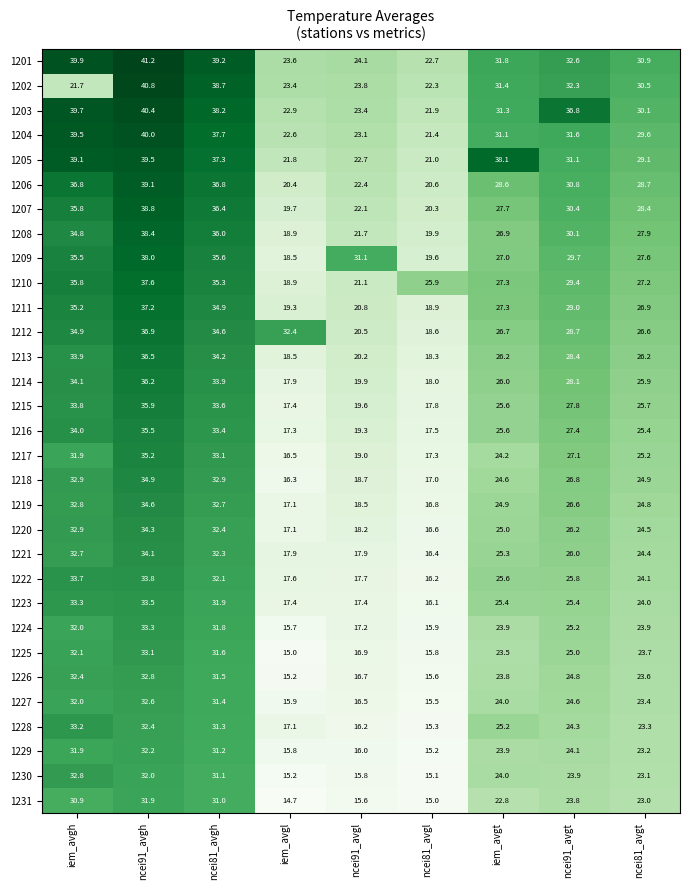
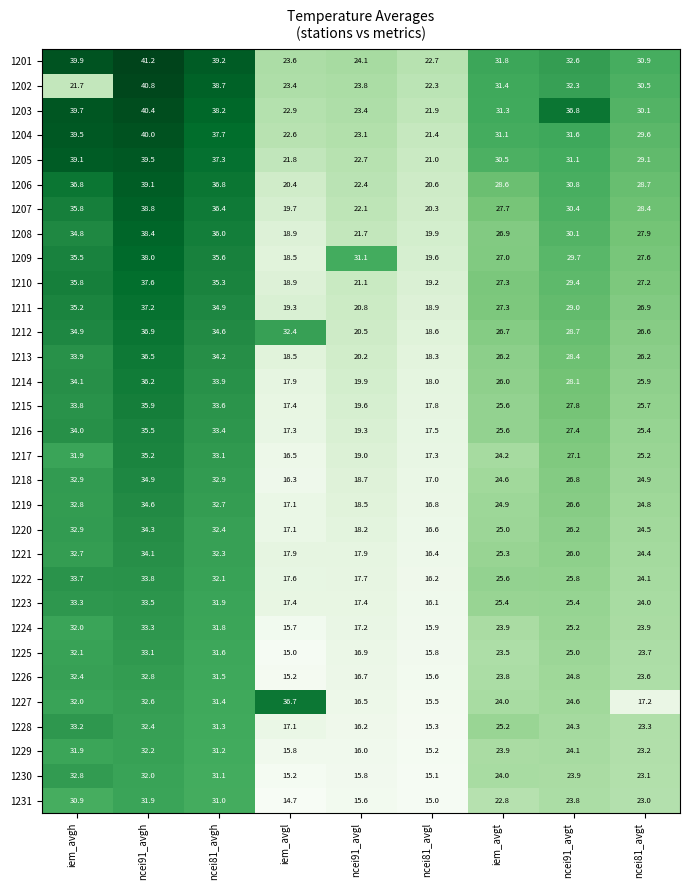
1205, iem_avgt: 38.1 -> 30.5
1210, ncei81_avgl: 25.9 -> 19.2
1227, iem_avgl: 15.9 -> 36.7
1227, ncei81_avgt: 23.4 -> 17.2
